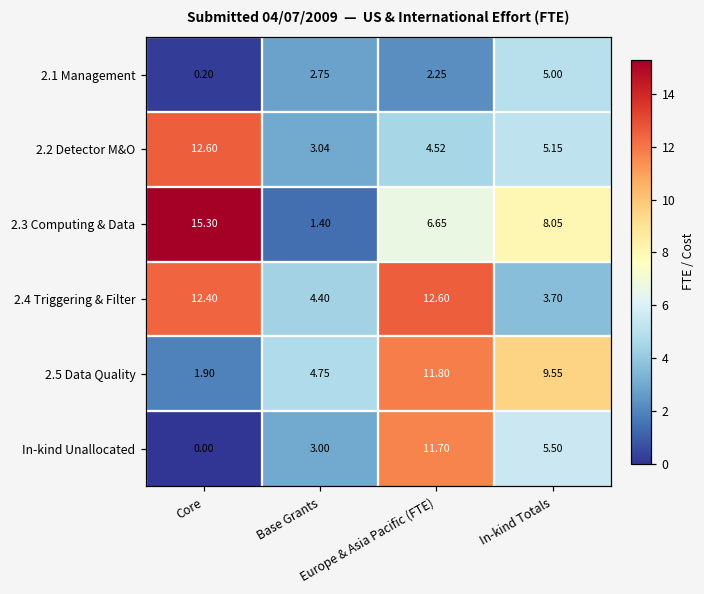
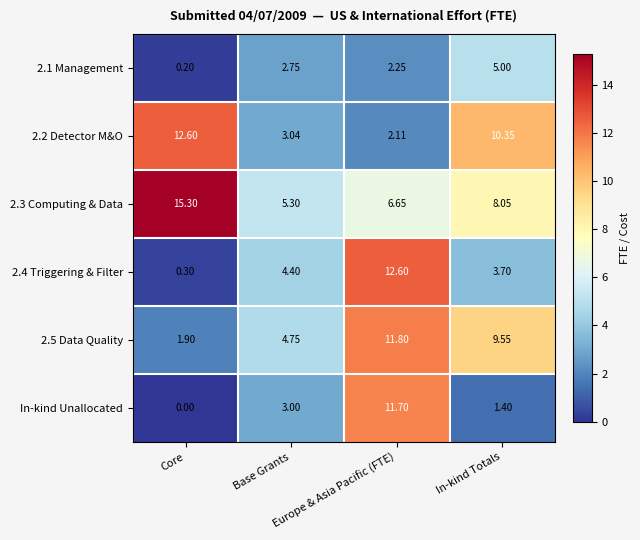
2.2 Detector M&O, Europe & Asia Pacific (FTE): 4.52 -> 2.11
2.2 Detector M&O, In-kind Totals: 5.15 -> 10.35
2.3 Computing & Data, Base Grants: 1.40 -> 5.30
2.4 Triggering & Filter, Core: 12.40 -> 0.30
In-kind Unallocated, In-kind Totals: 5.50 -> 1.40
